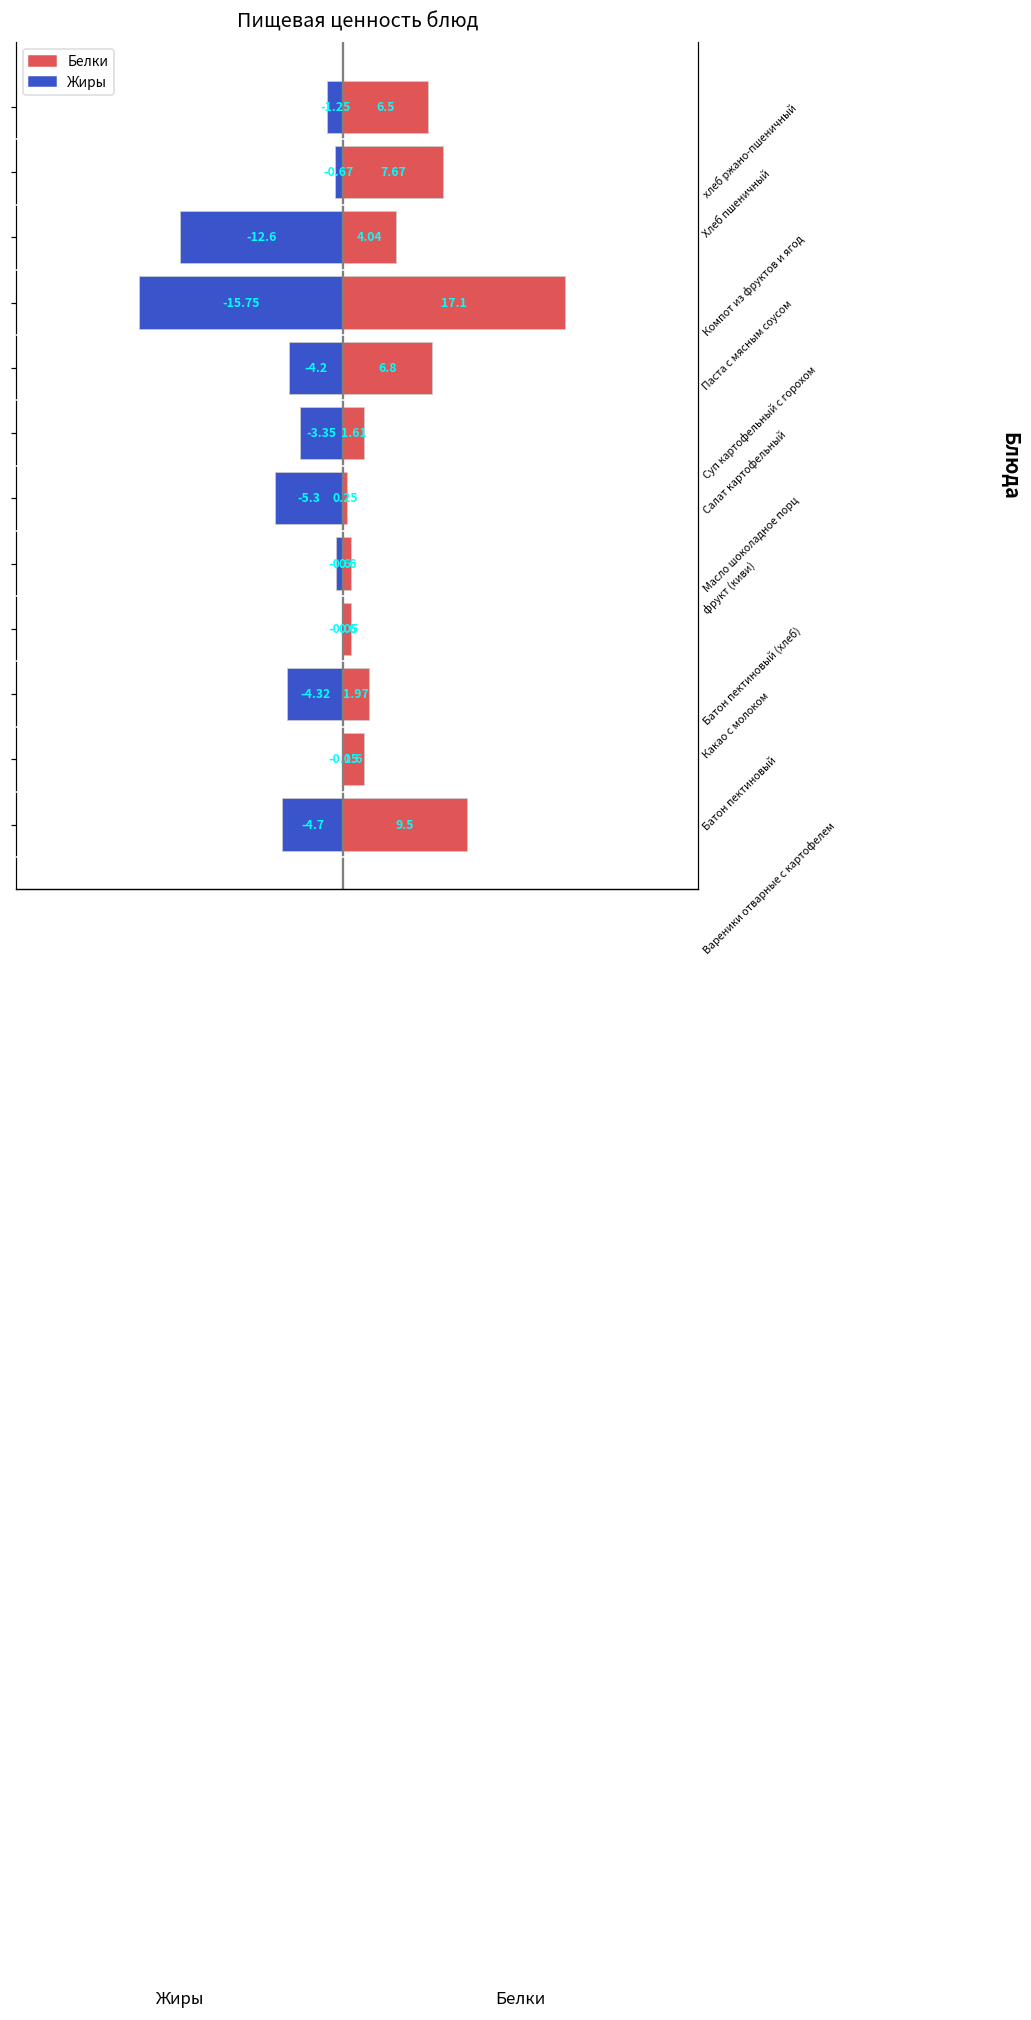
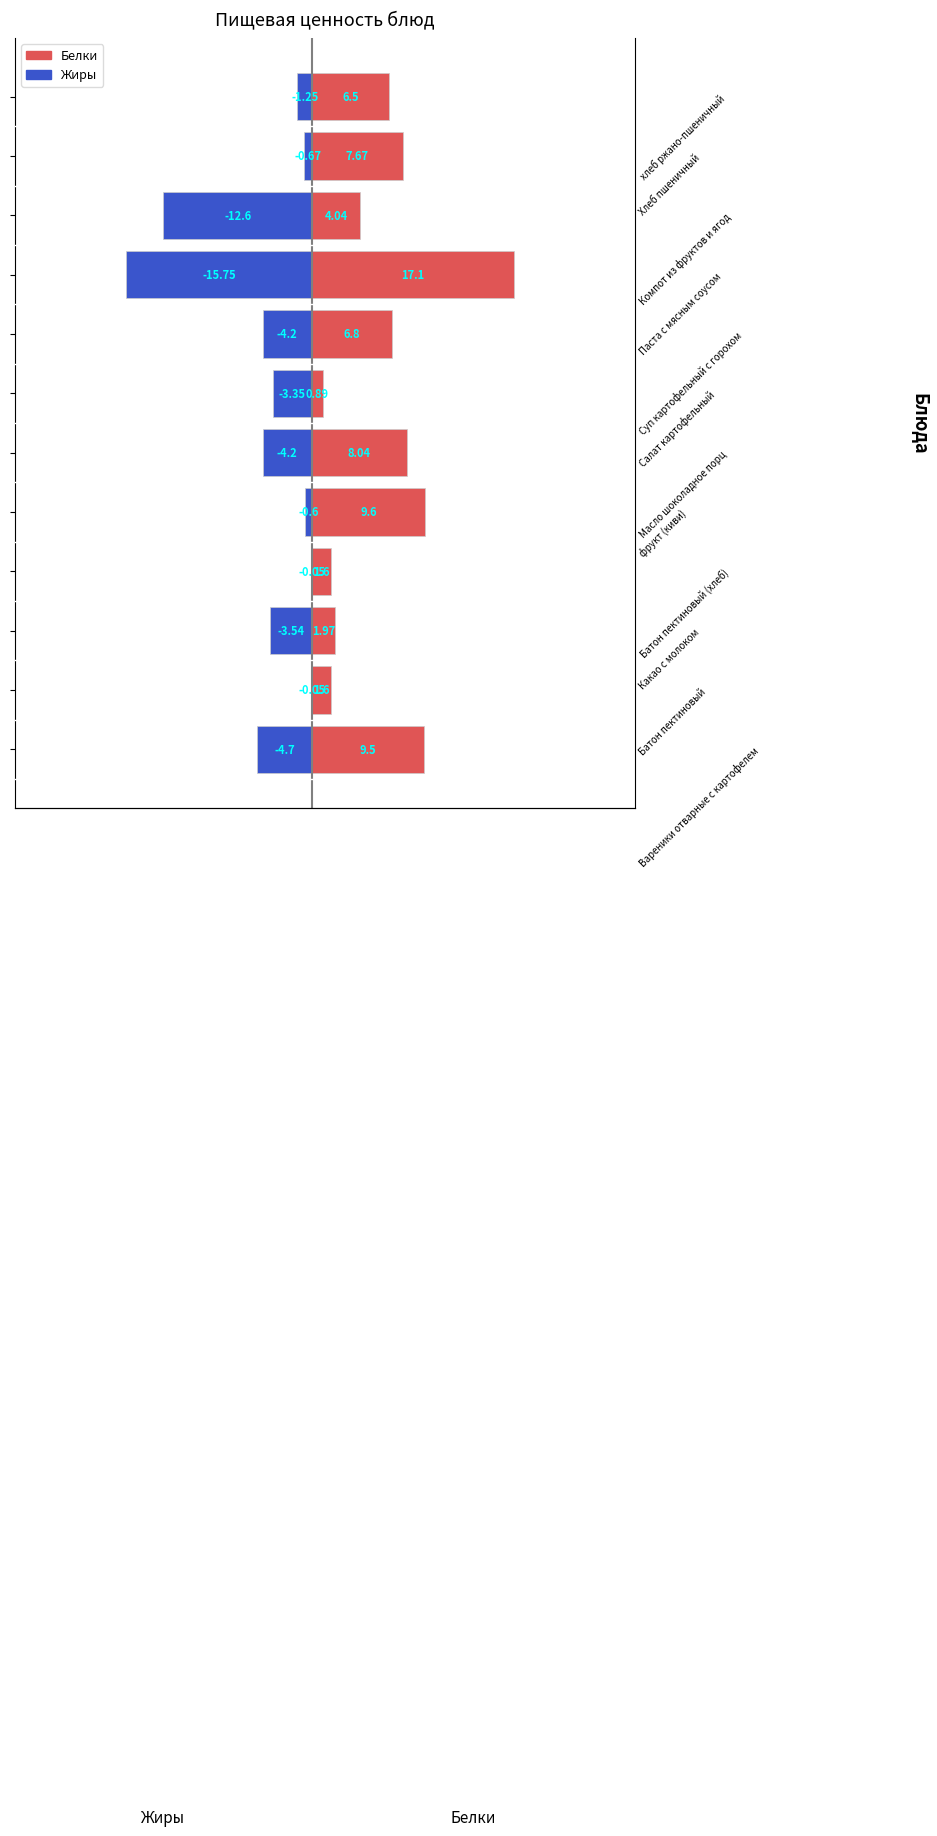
Белки, Салат картофельный: 1.61 -> 0.89
Белки, Масло шоколадное порц: 0.25 -> 8.04
Жиры, Масло шоколадное порц: -5.3 -> -4.2
Белки, фрукт (киви): 0.6 -> 9.6
Белки, Батон пектиновый (хлеб): 0.6 -> 1.6
Жиры, Какао с молоком: -4.32 -> -3.54
